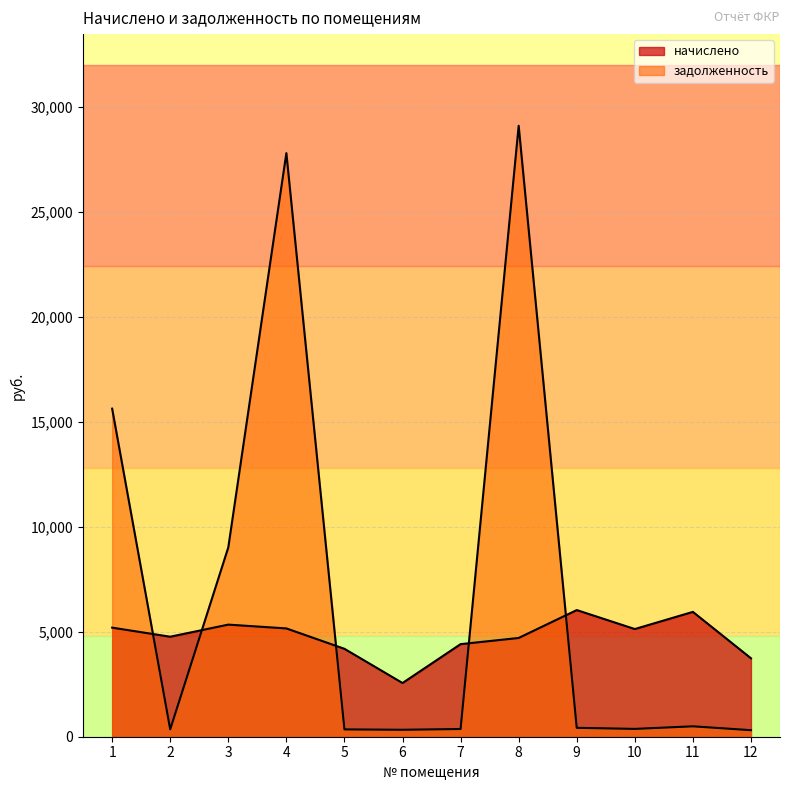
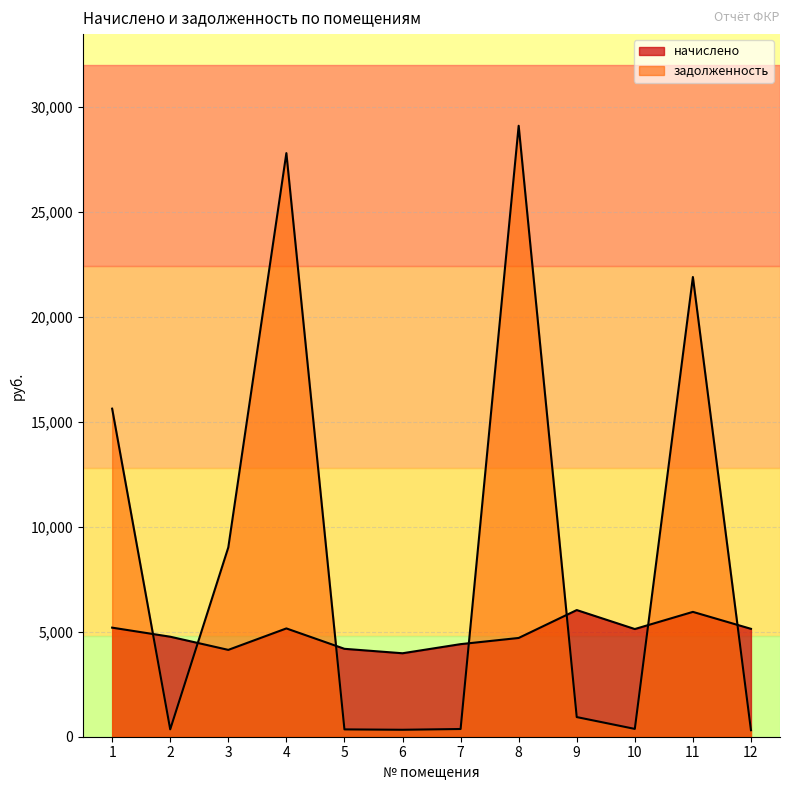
начислено, 3: 5,300 -> 4,100
начислено, 6: 2,600 -> 4,000
задолженность, 9: 400 -> 900
задолженность, 11: 500 -> 21,900
начислено, 12: 3,700 -> 5,100
